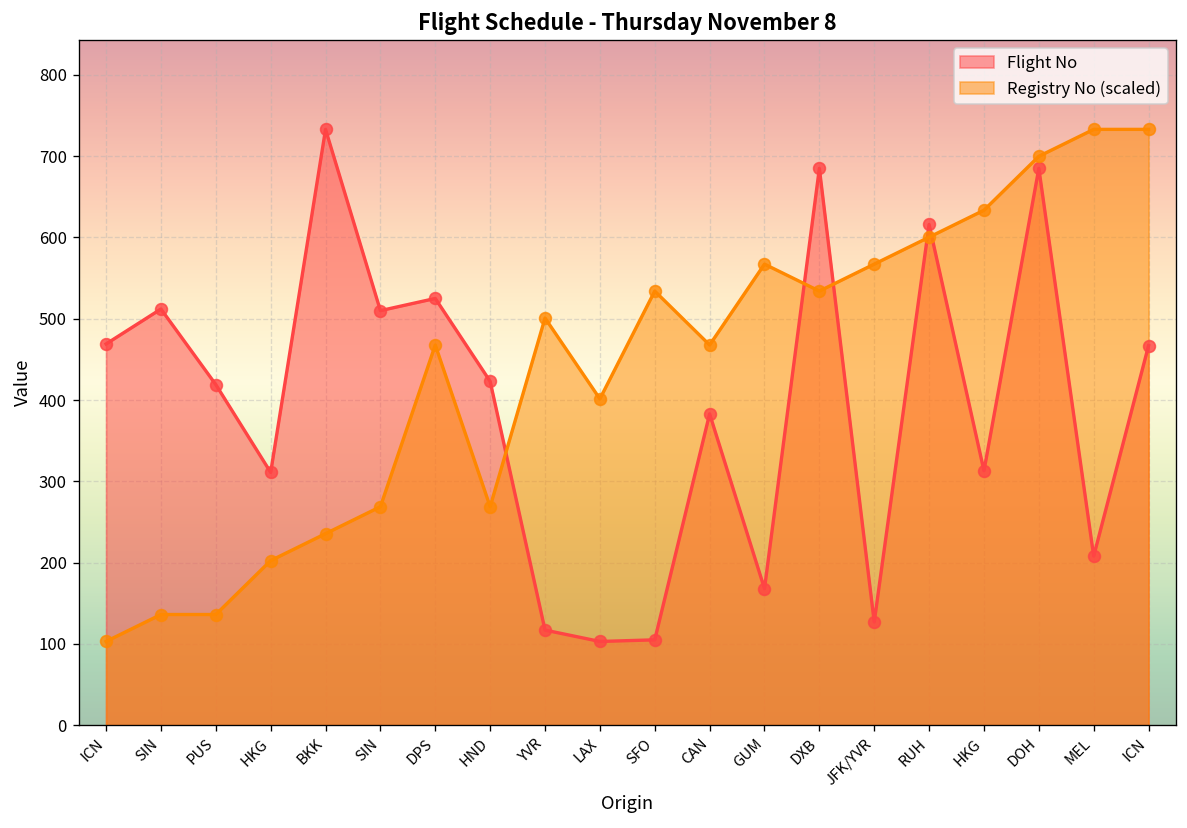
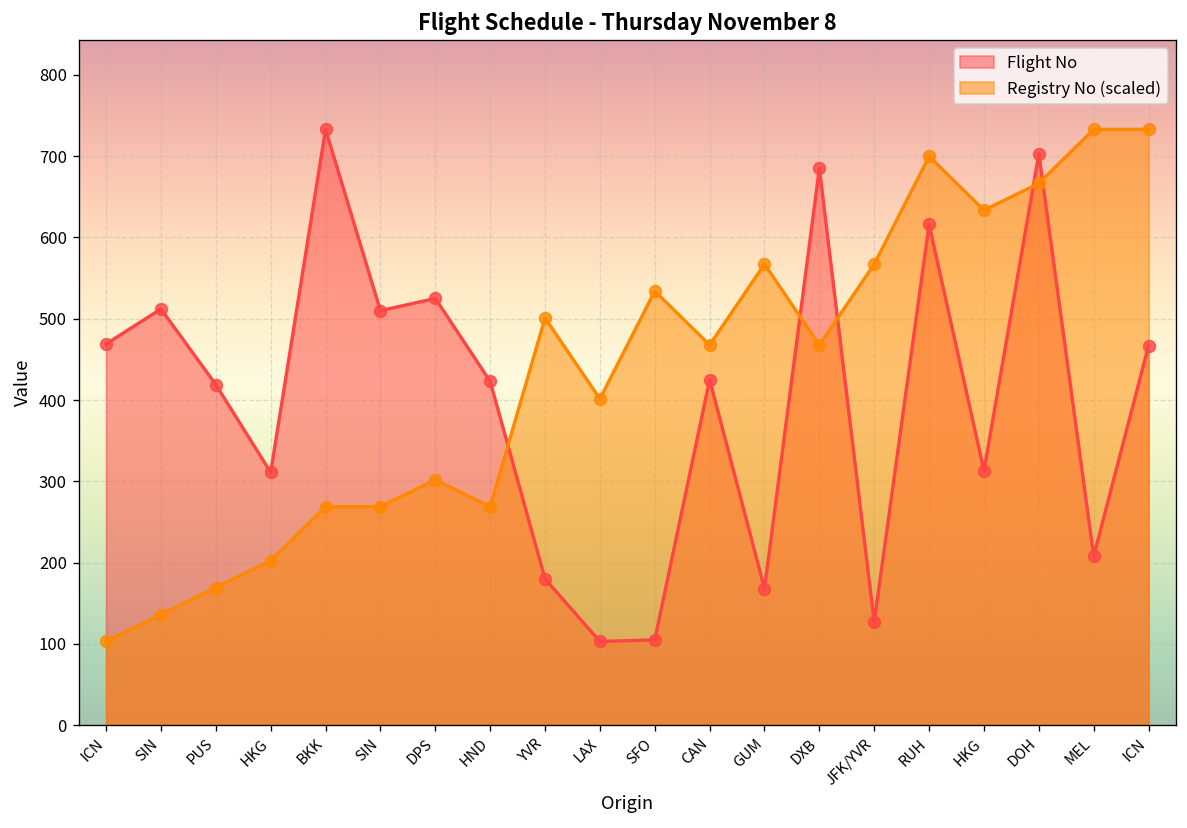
Registry No (scaled), PUS: 140 -> 170
Registry No (scaled), BKK: 240 -> 270
Registry No (scaled), DPS: 470 -> 300
Flight No, YVR: 120 -> 180
Flight No, CAN: 380 -> 430
Registry No (scaled), DXB: 530 -> 470
Registry No (scaled), RUH: 600 -> 700
Flight No, DOH: 690 -> 700
Registry No (scaled), DOH: 700 -> 670
